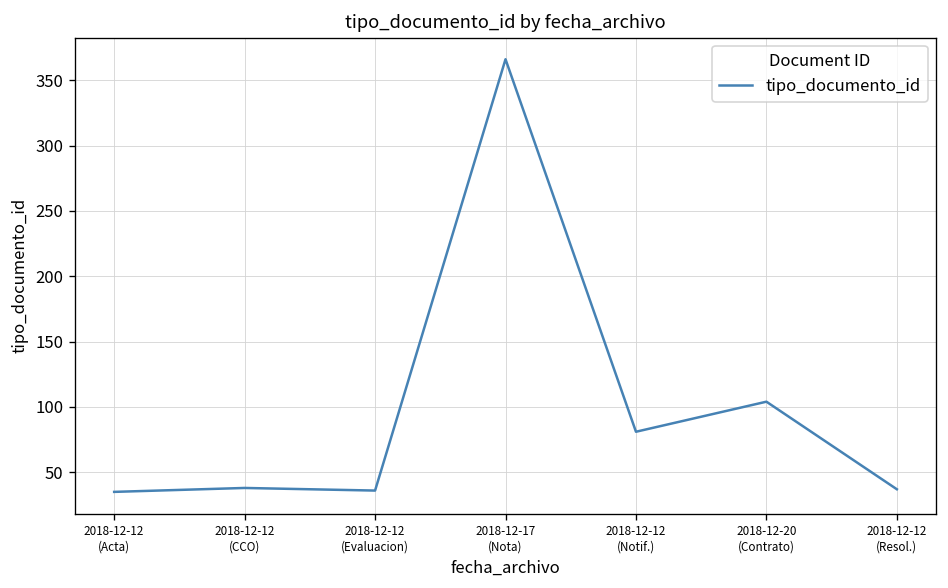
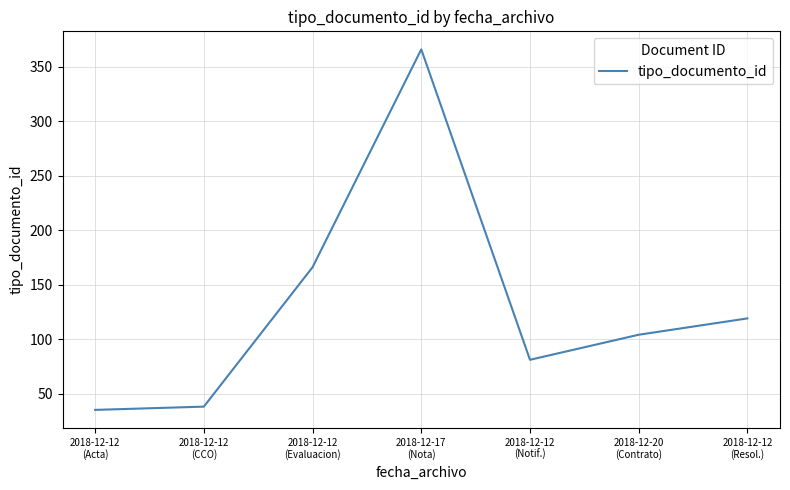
2018-12-12 (Evaluacion): 36 -> 166
2018-12-12 (Resol.): 37 -> 119
